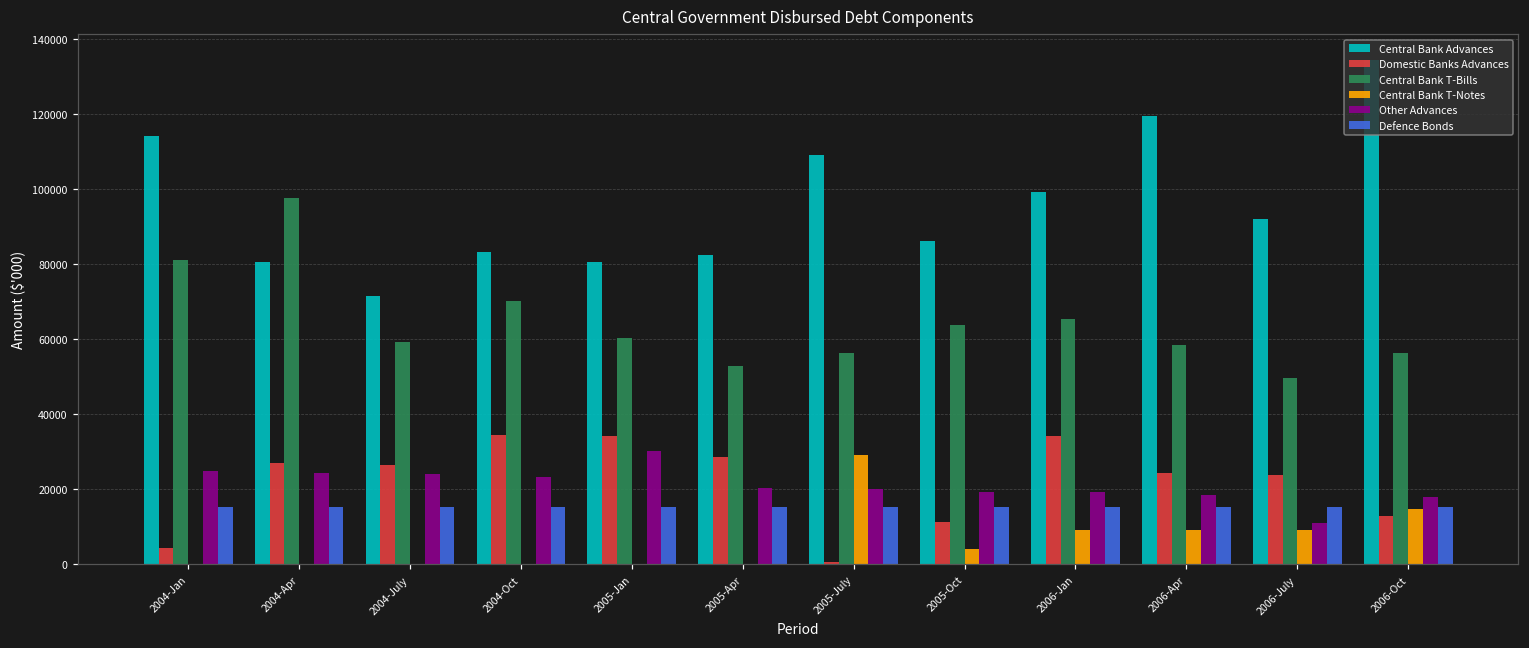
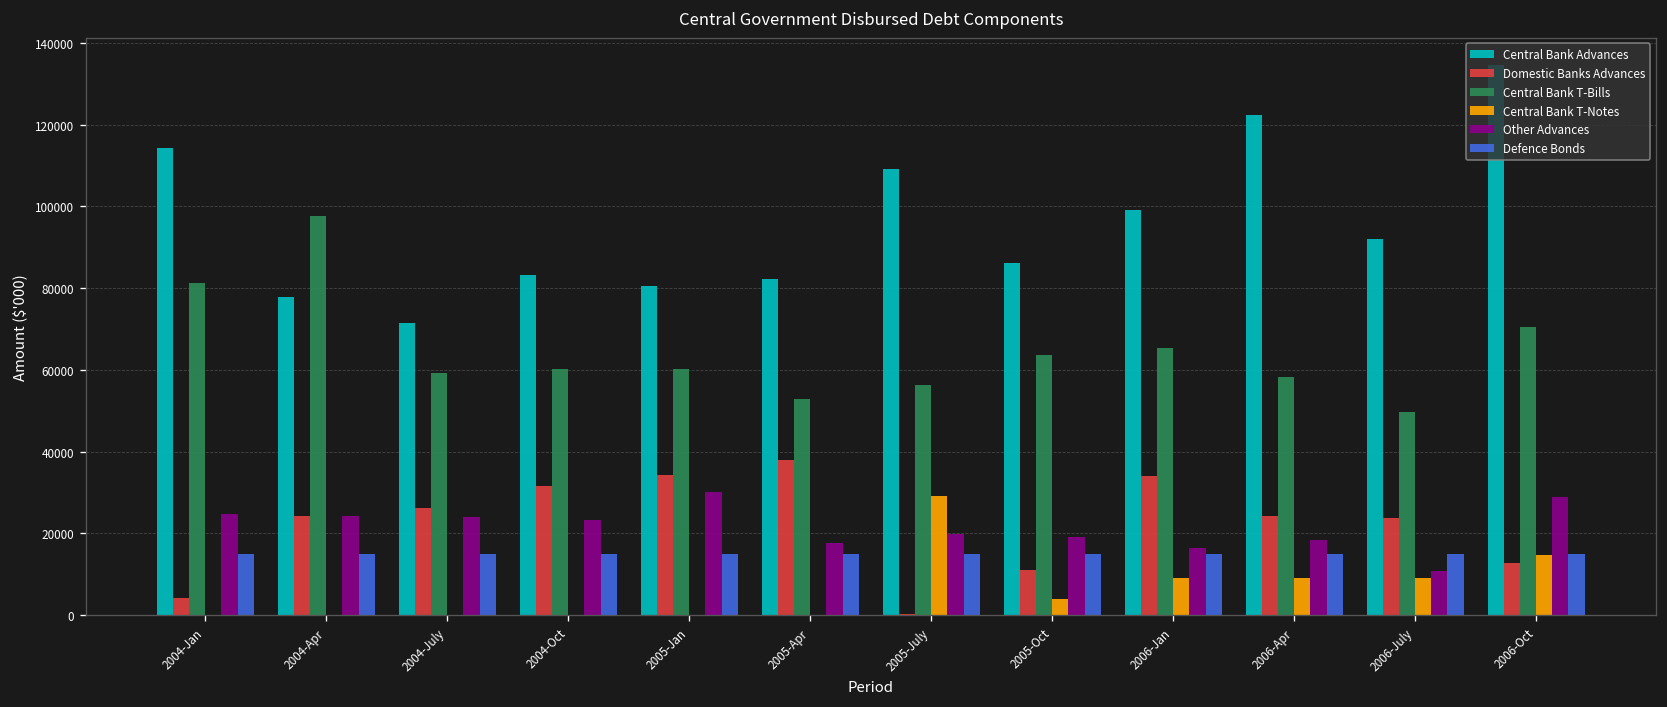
Central Bank Advances, 2004-Apr: 80000 -> 78000
Domestic Banks Advances, 2004-Apr: 27000 -> 24000
Domestic Banks Advances, 2004-Oct: 34000 -> 32000
Central Bank T-Bills, 2004-Oct: 70000 -> 60000
Domestic Banks Advances, 2005-Apr: 28000 -> 38000
Other Advances, 2005-Apr: 20000 -> 18000
Other Advances, 2006-Jan: 19000 -> 16000
Central Bank Advances, 2006-Apr: 120000 -> 123000
Central Bank T-Bills, 2006-Oct: 56000 -> 71000
Other Advances, 2006-Oct: 18000 -> 29000
